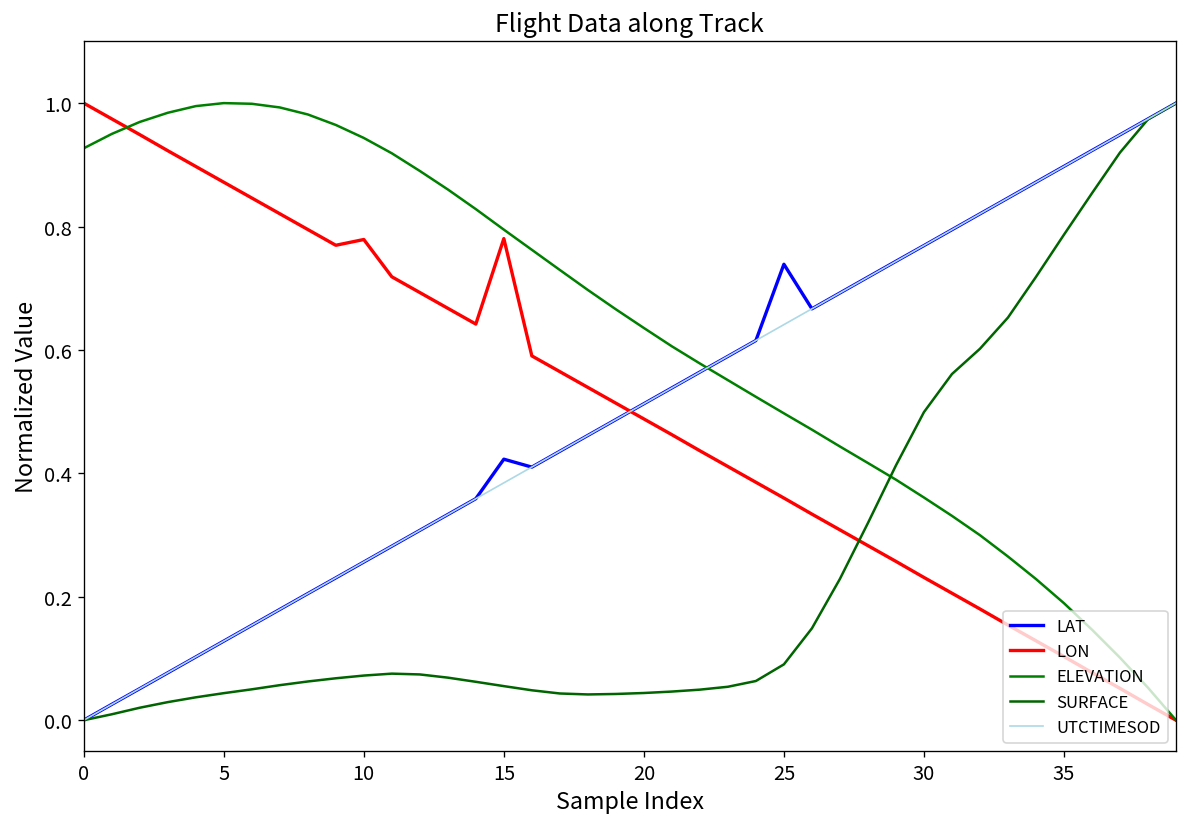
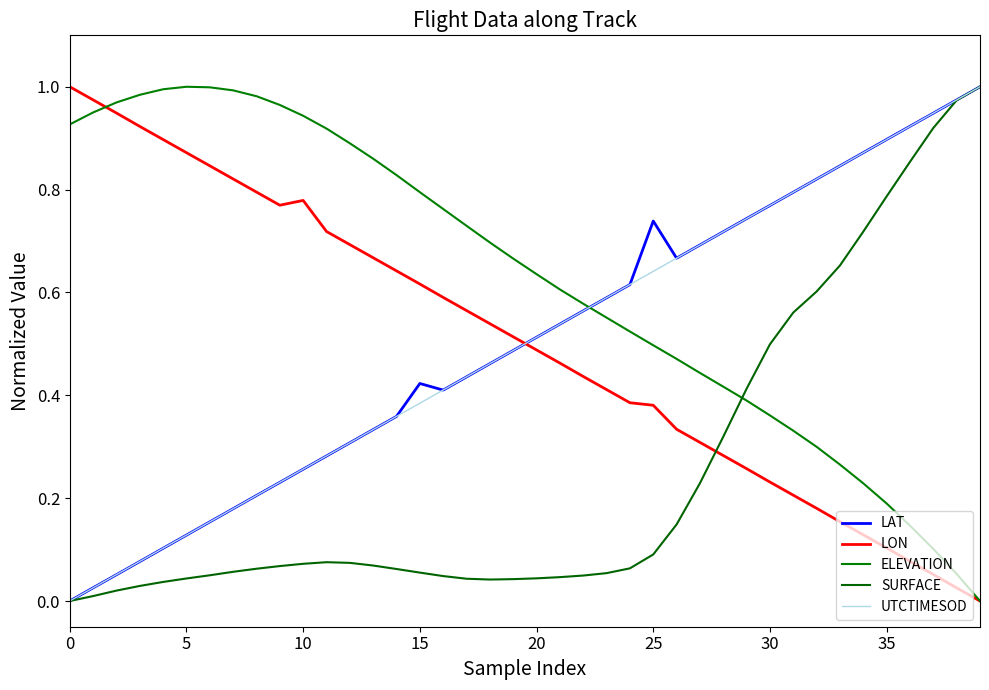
LON, 15: 0.78 -> 0.62
LON, 25: 0.36 -> 0.38
